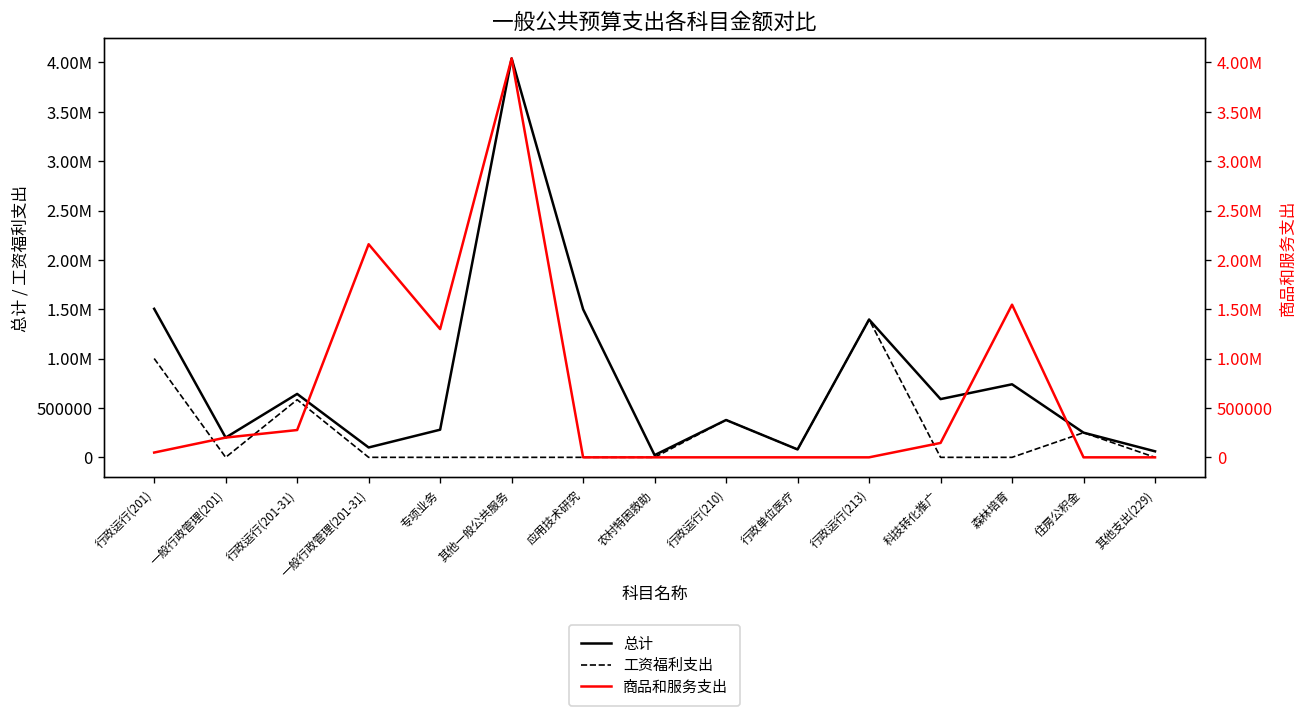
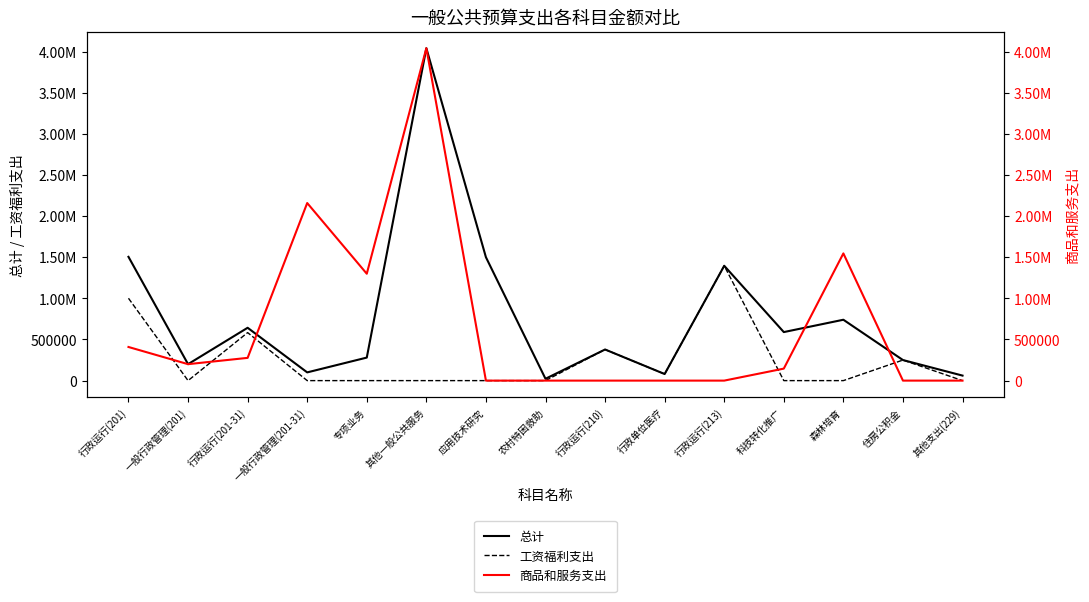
商品和服务支出, 行政运行(201): 0 -> 400000
